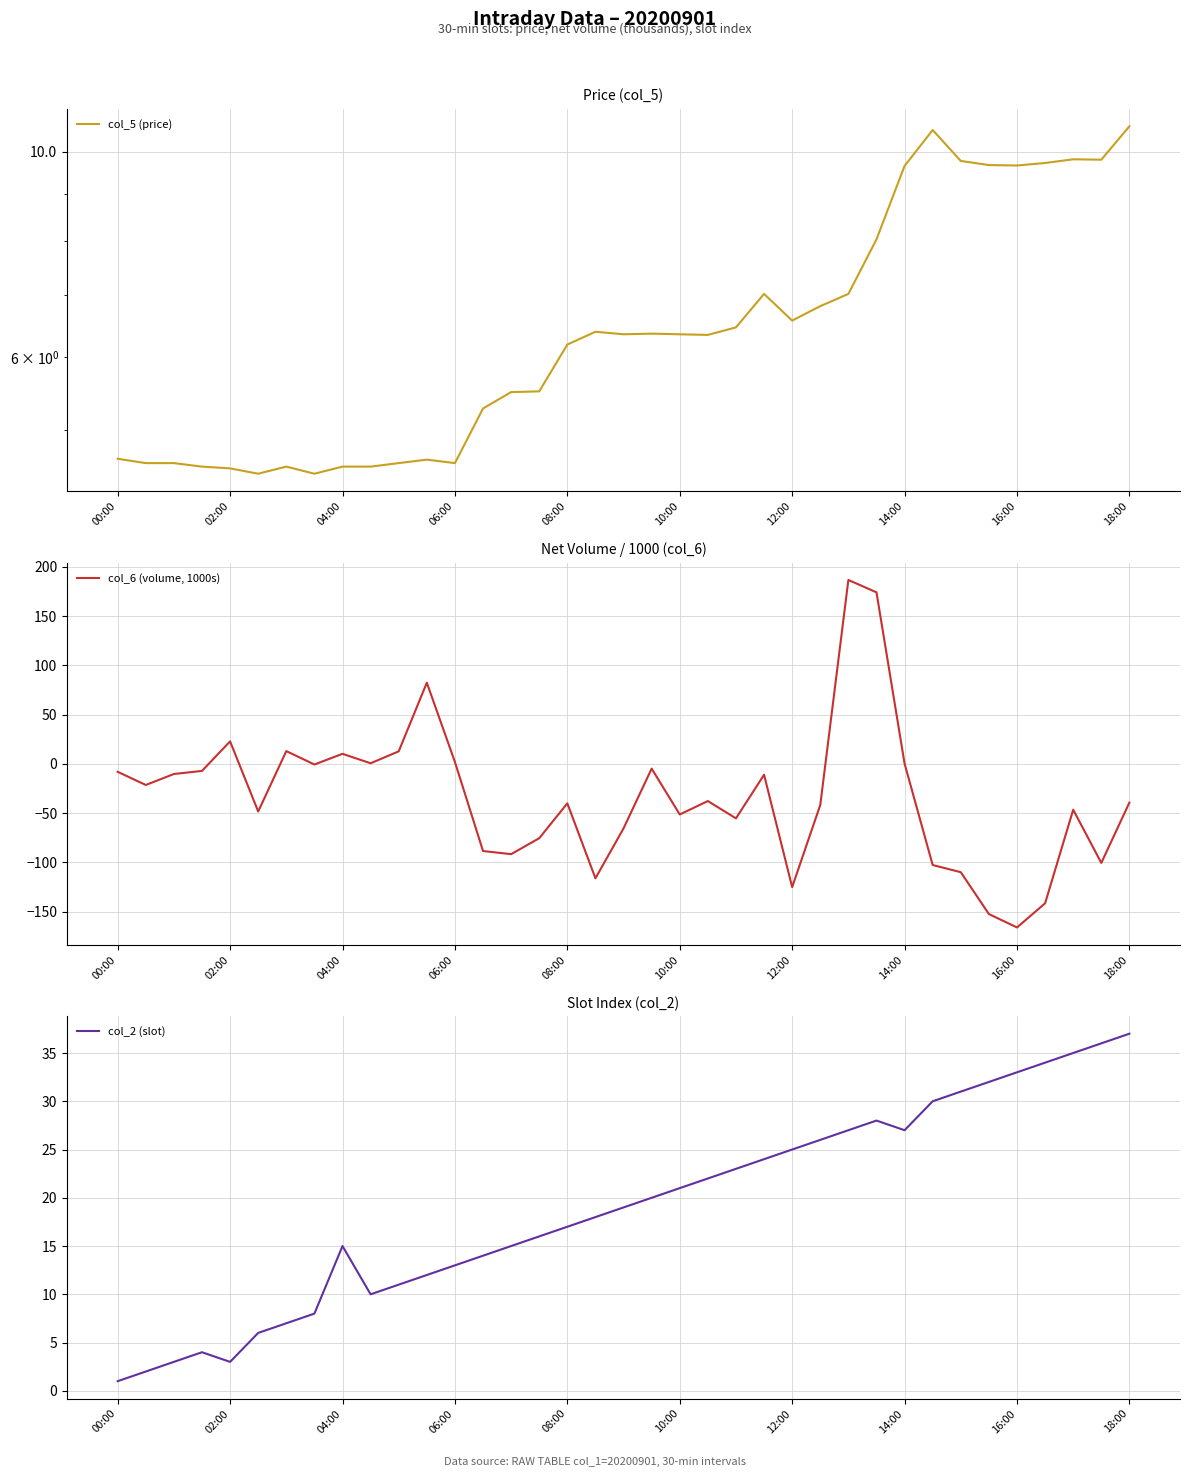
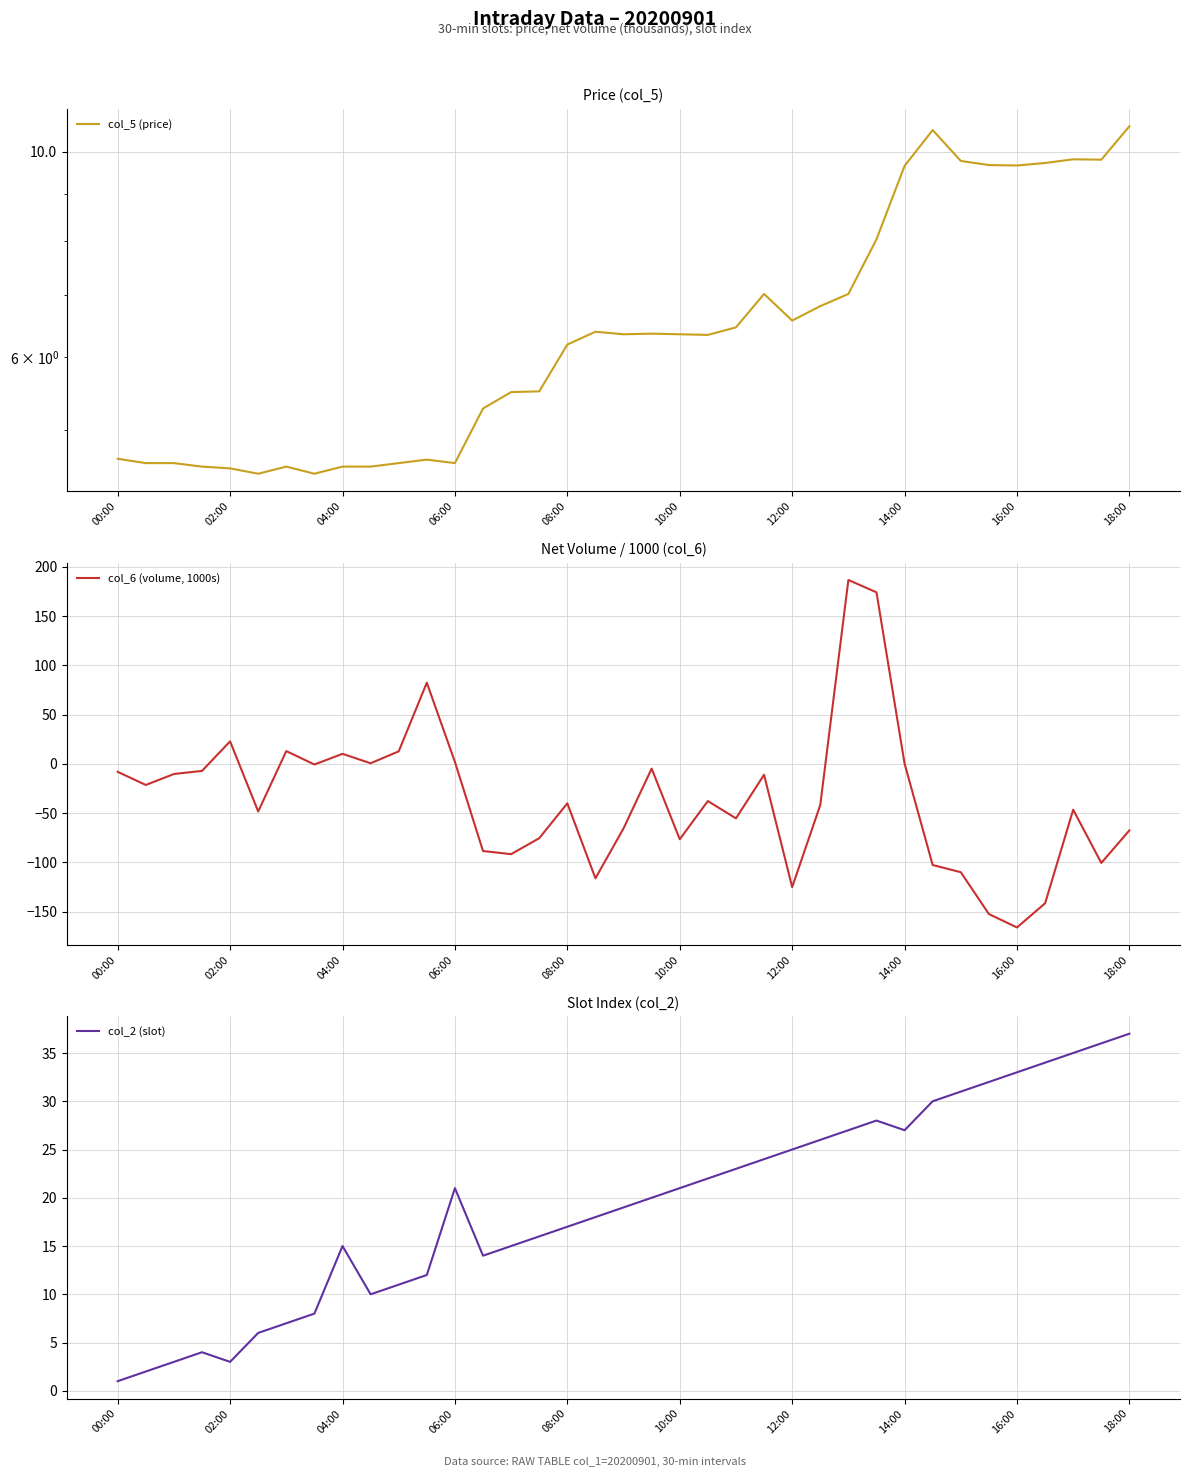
Net Volume / 1000 (col_6), 10:00: -50 -> -80
Net Volume / 1000 (col_6), 18:00: -40 -> -70
Slot Index (col_2), 06:00: 13 -> 21
